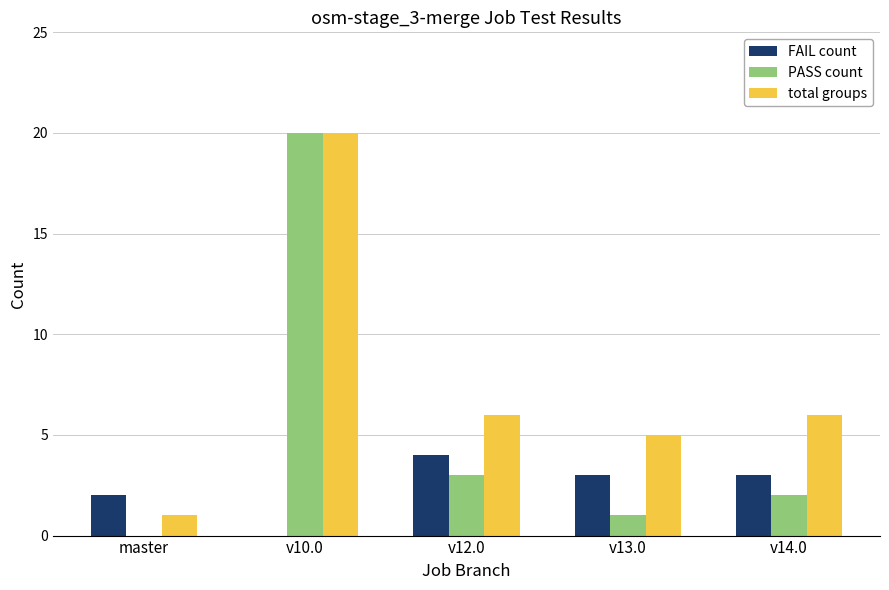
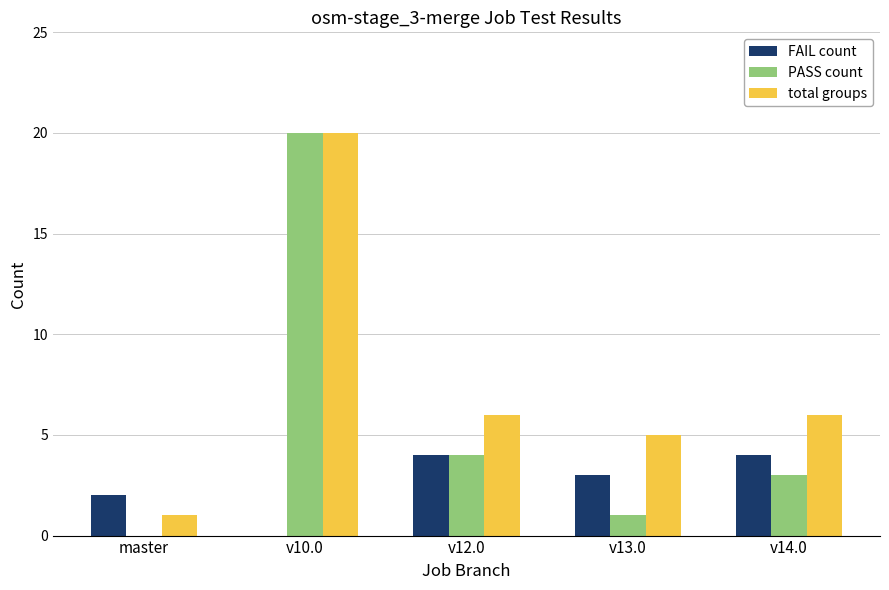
PASS count, v12.0: 3 -> 4
FAIL count, v14.0: 3 -> 4
PASS count, v14.0: 2 -> 3
